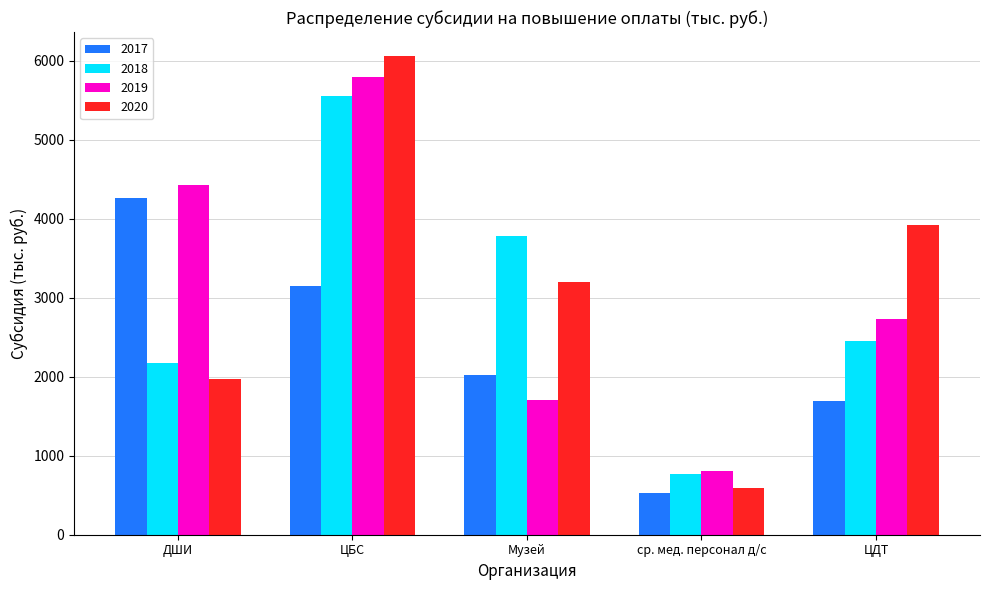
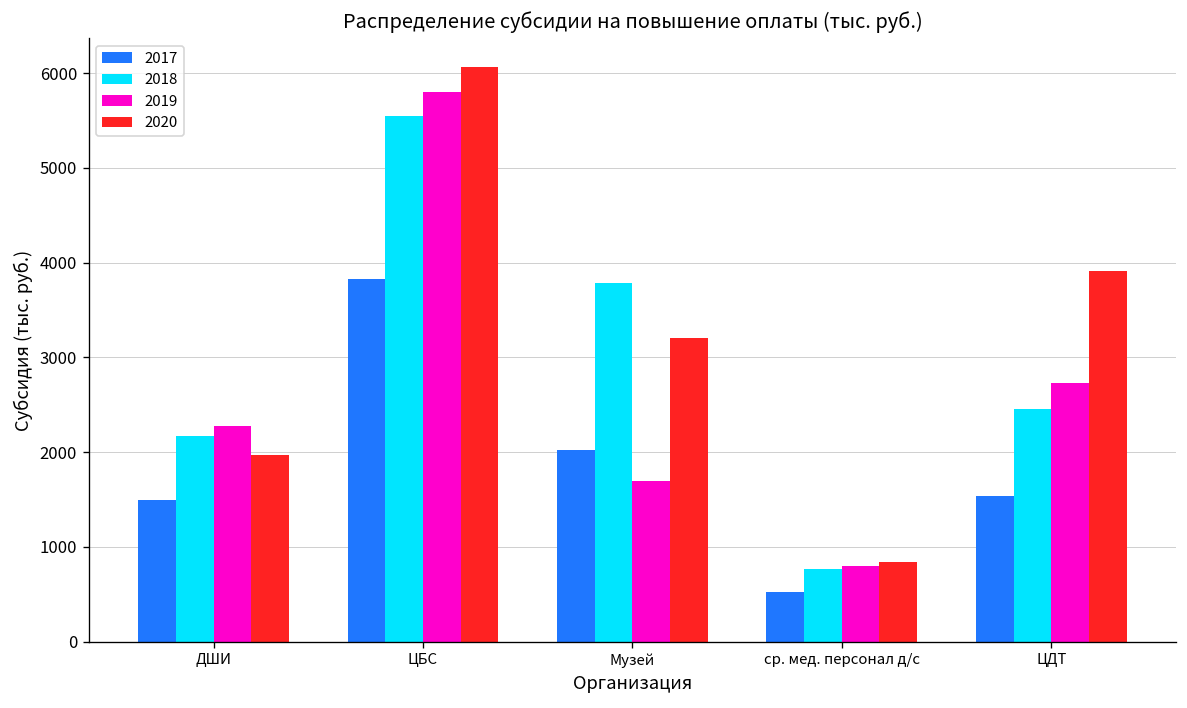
2017, ДШИ: 4300 -> 1500
2019, ДШИ: 4400 -> 2300
2017, ЦБС: 3200 -> 3800
2020, ср. мед. персонал д/с: 600 -> 800
2017, ЦДТ: 1700 -> 1500
